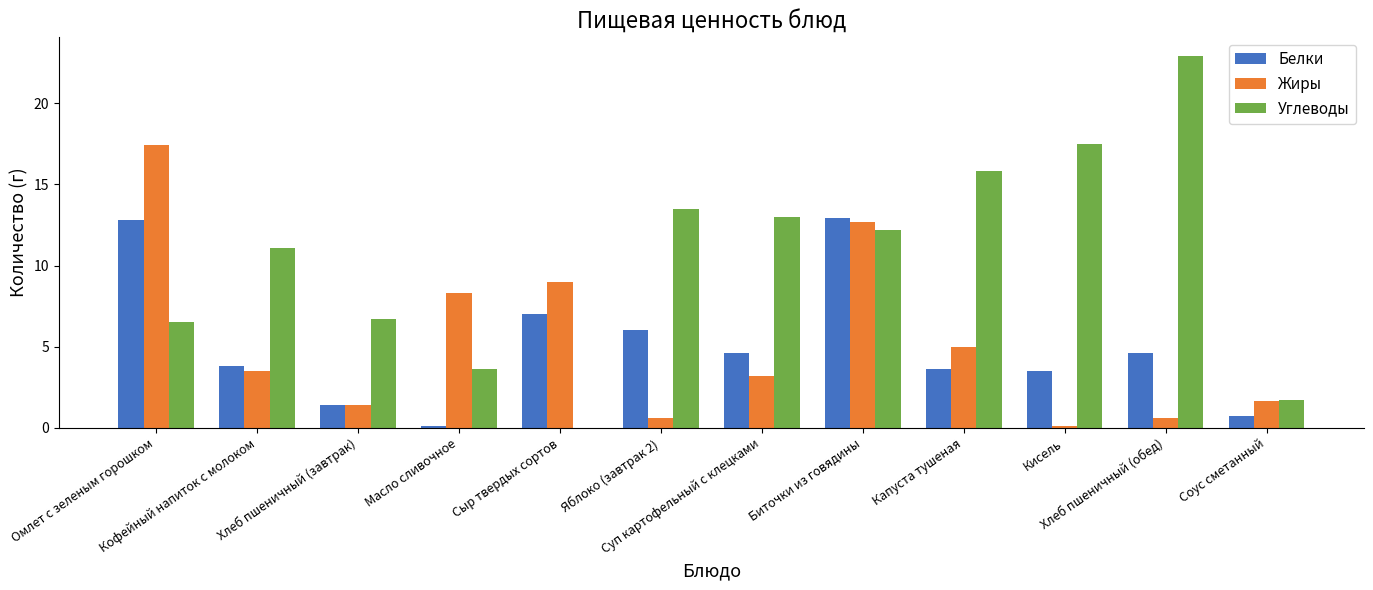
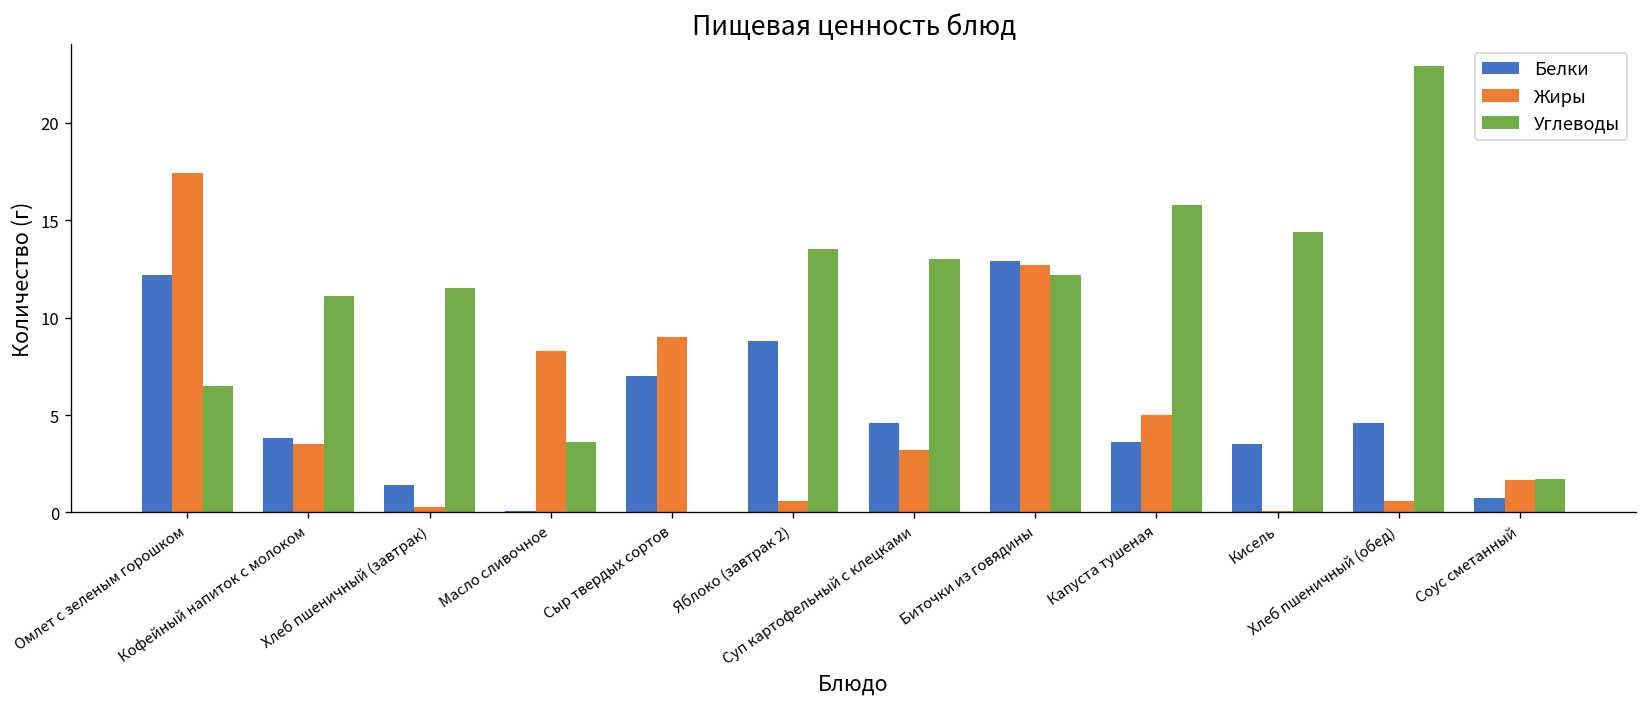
Белки, Омлет с зеленым горошком: 12.8 -> 12.2
Жиры, Хлеб пшеничный (завтрак): 1.4 -> 0.3
Углеводы, Хлеб пшеничный (завтрак): 6.7 -> 11.5
Белки, Яблоко (завтрак 2): 6.0 -> 8.8
Углеводы, Кисель: 17.5 -> 14.4
